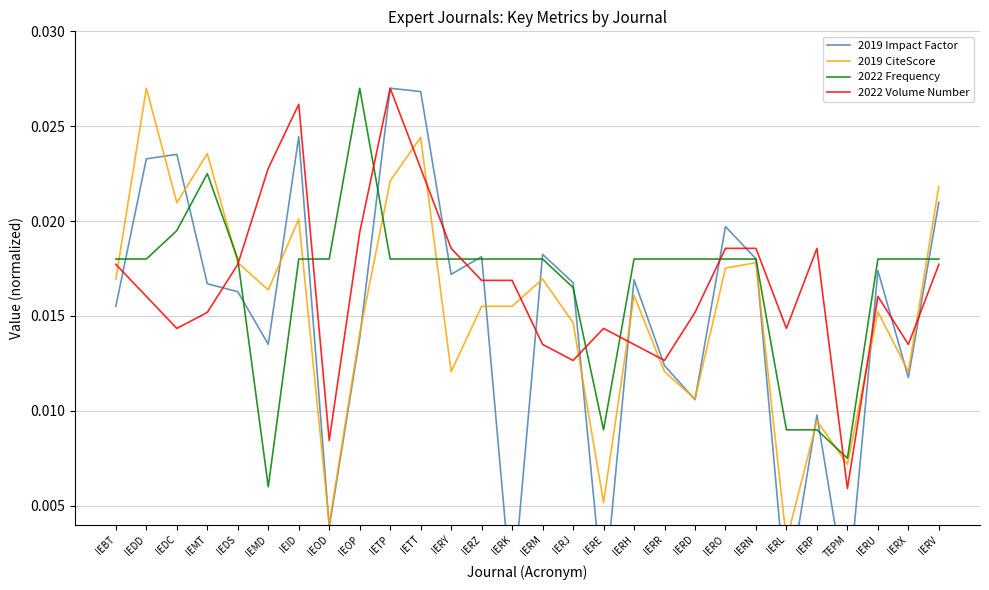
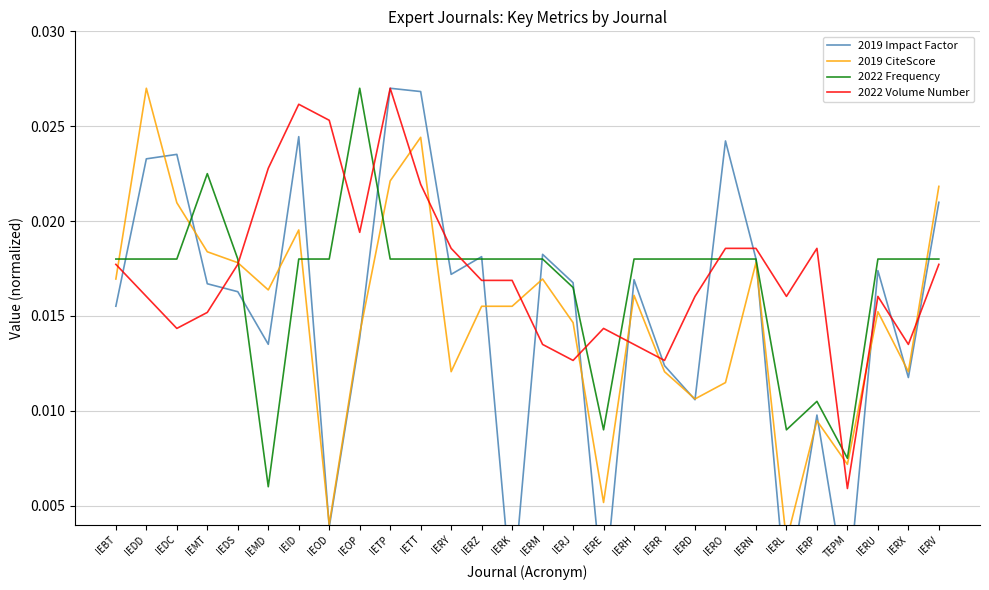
2022 Frequency, IEDC: 0.0195 -> 0.0180
2019 CiteScore, IEMT: 0.0236 -> 0.0184
2019 CiteScore, IEID: 0.0201 -> 0.0195
2022 Volume Number, IEOD: 0.0084 -> 0.0253
2022 Volume Number, IETT: 0.0228 -> 0.0219
2022 Volume Number, IERD: 0.0152 -> 0.0160
2019 Impact Factor, IERO: 0.0197 -> 0.0242
2019 CiteScore, IERO: 0.0175 -> 0.0115
2022 Volume Number, IERL: 0.0143 -> 0.0160
2022 Frequency, IERP: 0.0090 -> 0.0105
